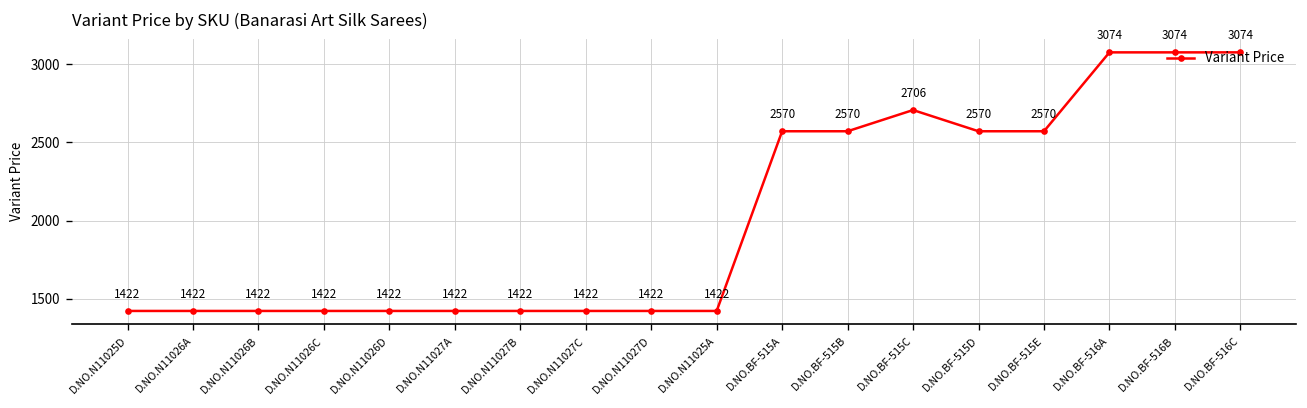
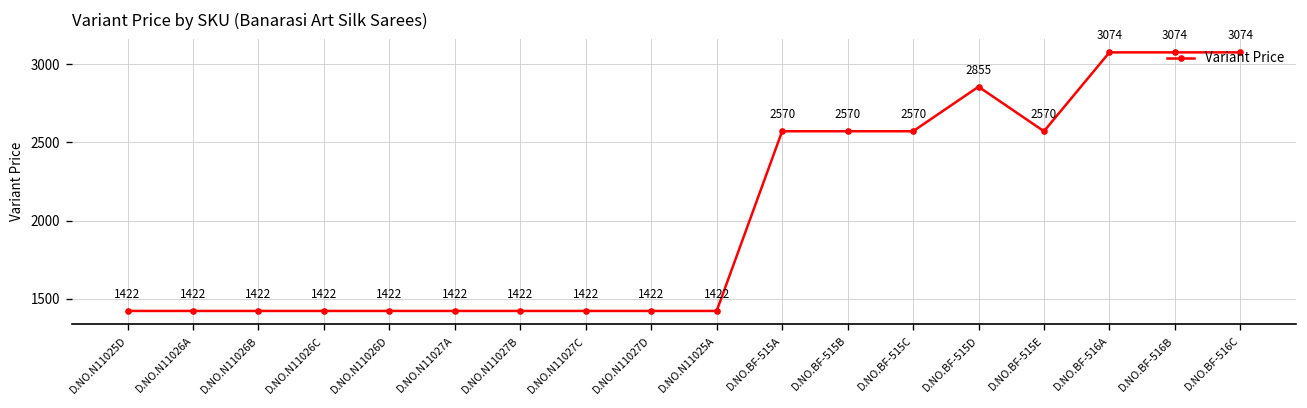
D.NO.BF-515C: 2706 -> 2570
D.NO.BF-515D: 2570 -> 2855
